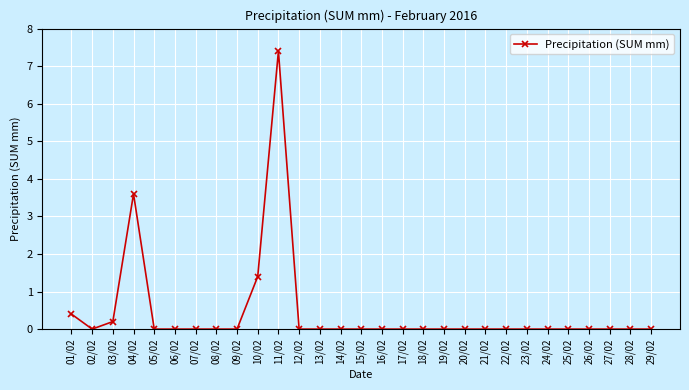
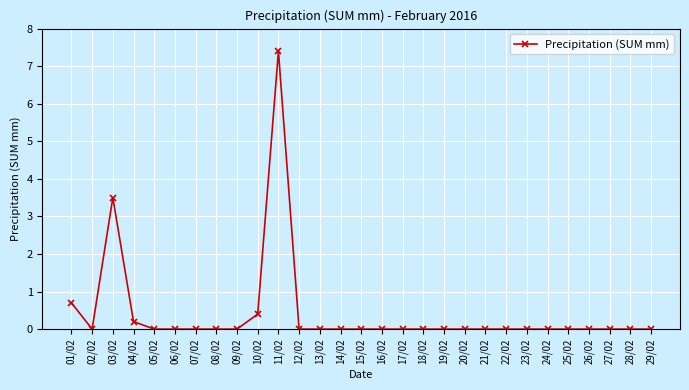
01/02: 0.4 -> 0.7
03/02: 0.2 -> 3.5
04/02: 3.6 -> 0.2
10/02: 1.4 -> 0.4
